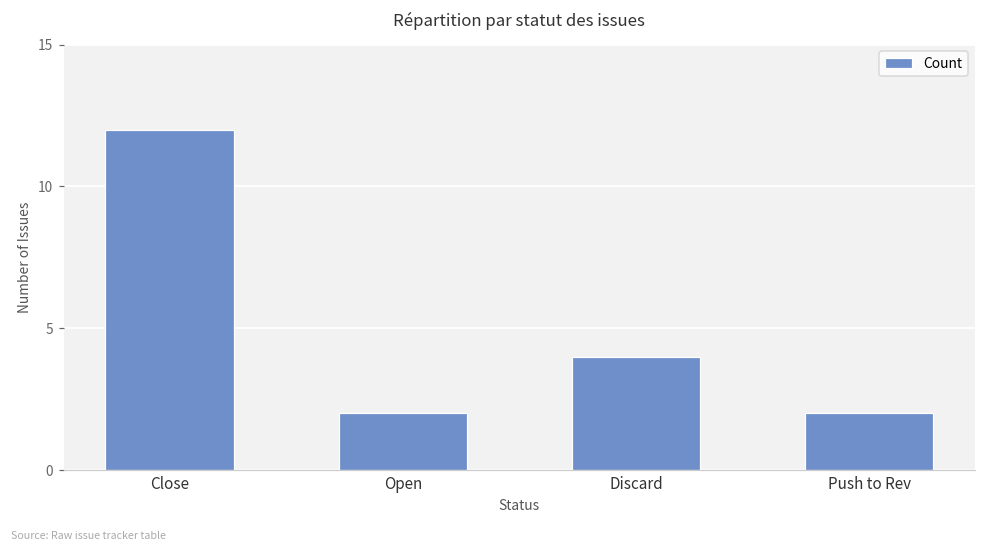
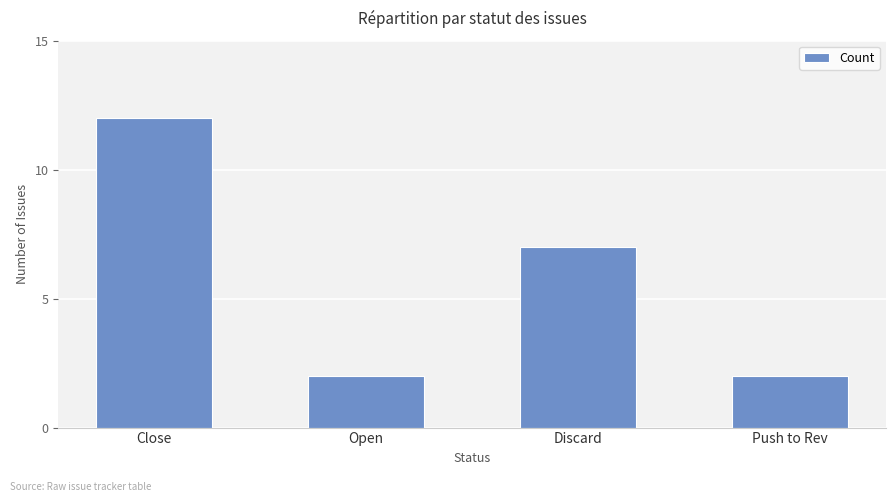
Discard: 4 -> 7
